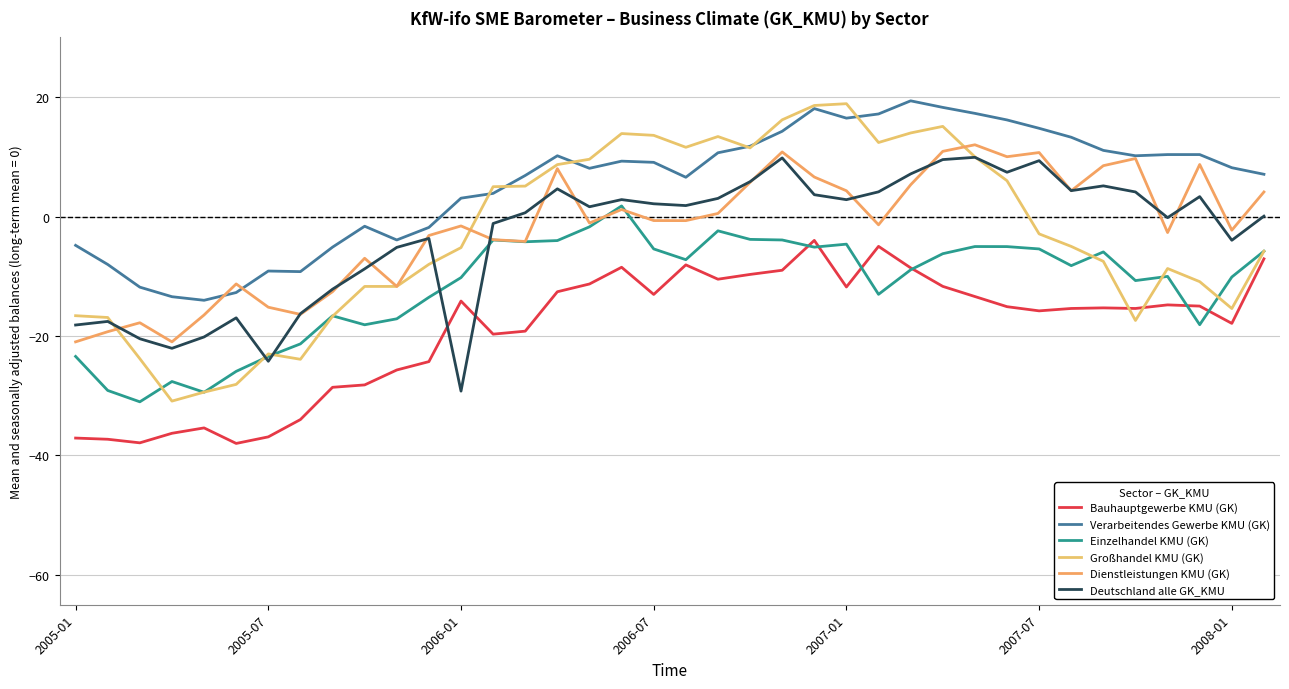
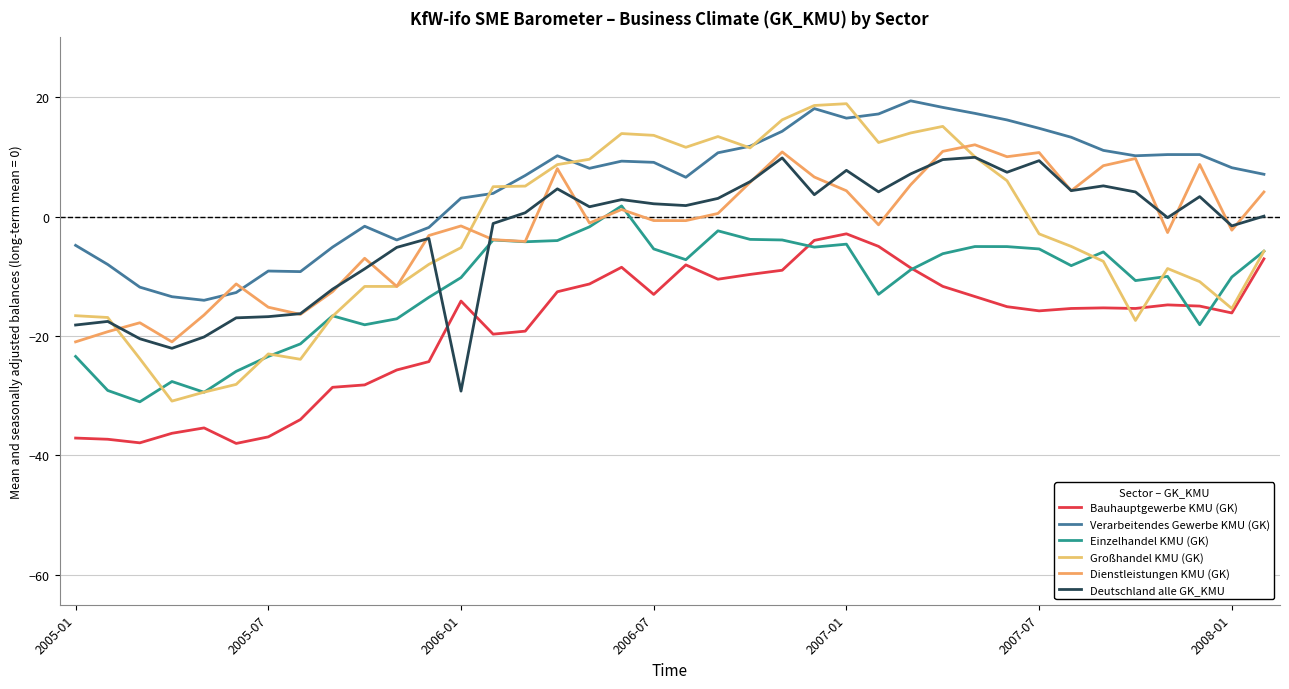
Deutschland alle GK_KMU, 2005-07: -24 -> -17
Bauhauptgewerbe KMU (GK), 2007-01: -12 -> -3
Deutschland alle GK_KMU, 2007-01: 3 -> 8
Bauhauptgewerbe KMU (GK), 2008-01: -18 -> -16
Deutschland alle GK_KMU, 2008-01: -4 -> -2
